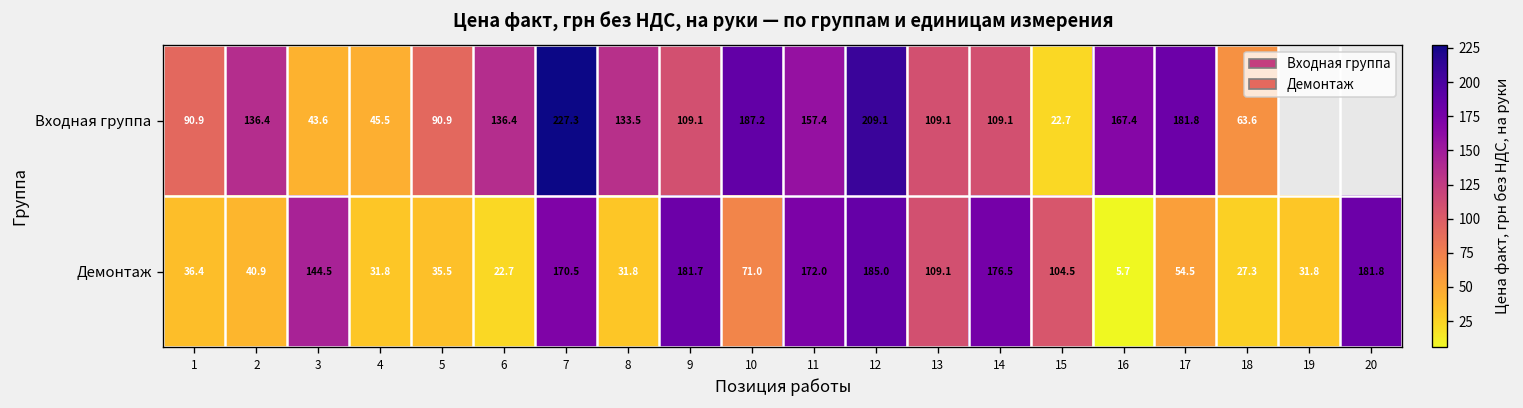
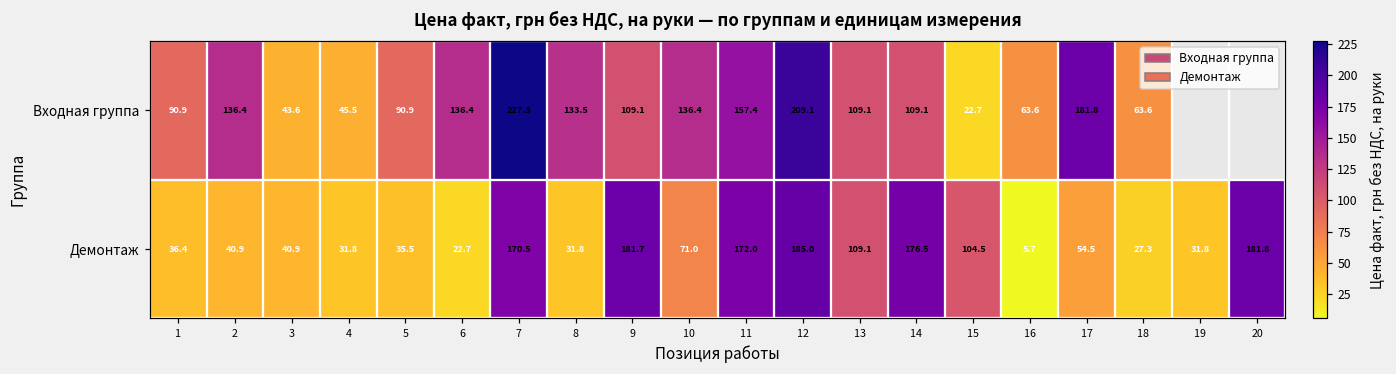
Входная группа, 10: 187.2 -> 136.4
Входная группа, 16: 167.4 -> 63.6
Демонтаж, 3: 144.5 -> 40.9
